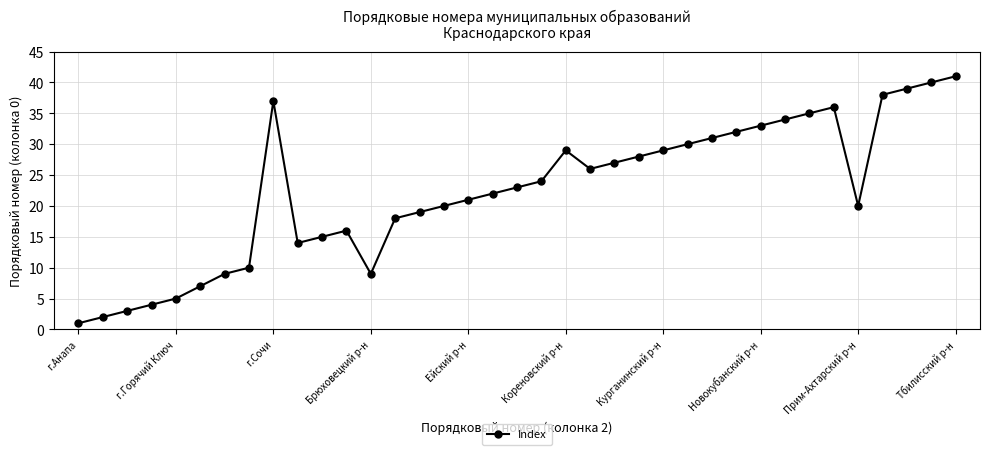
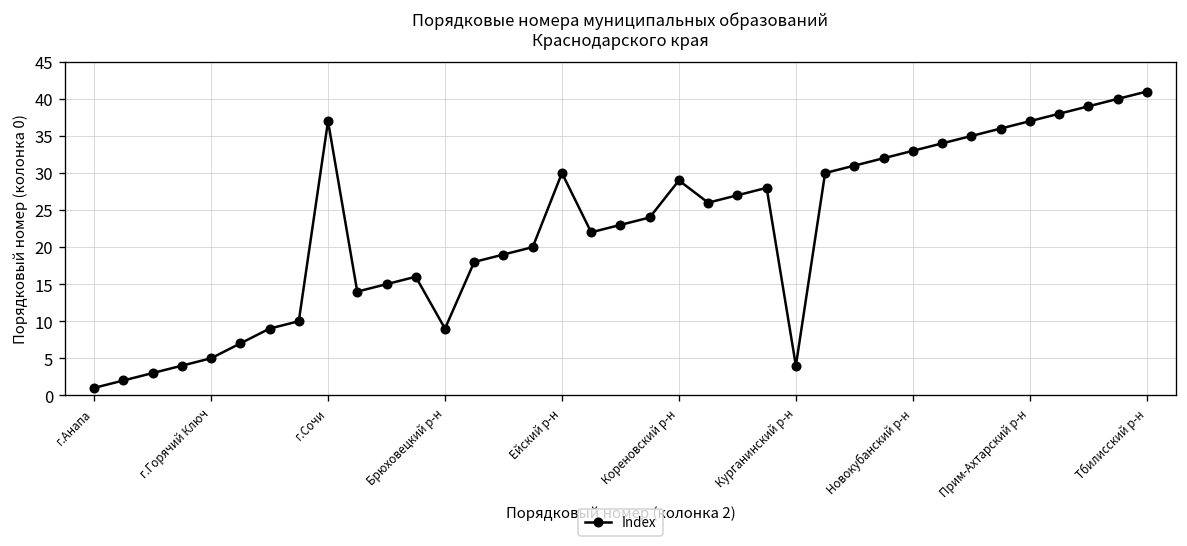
Ейский р-н: 21 -> 30
Курганинский р-н: 29 -> 4
Прим-Ахтарский р-н: 20 -> 37
